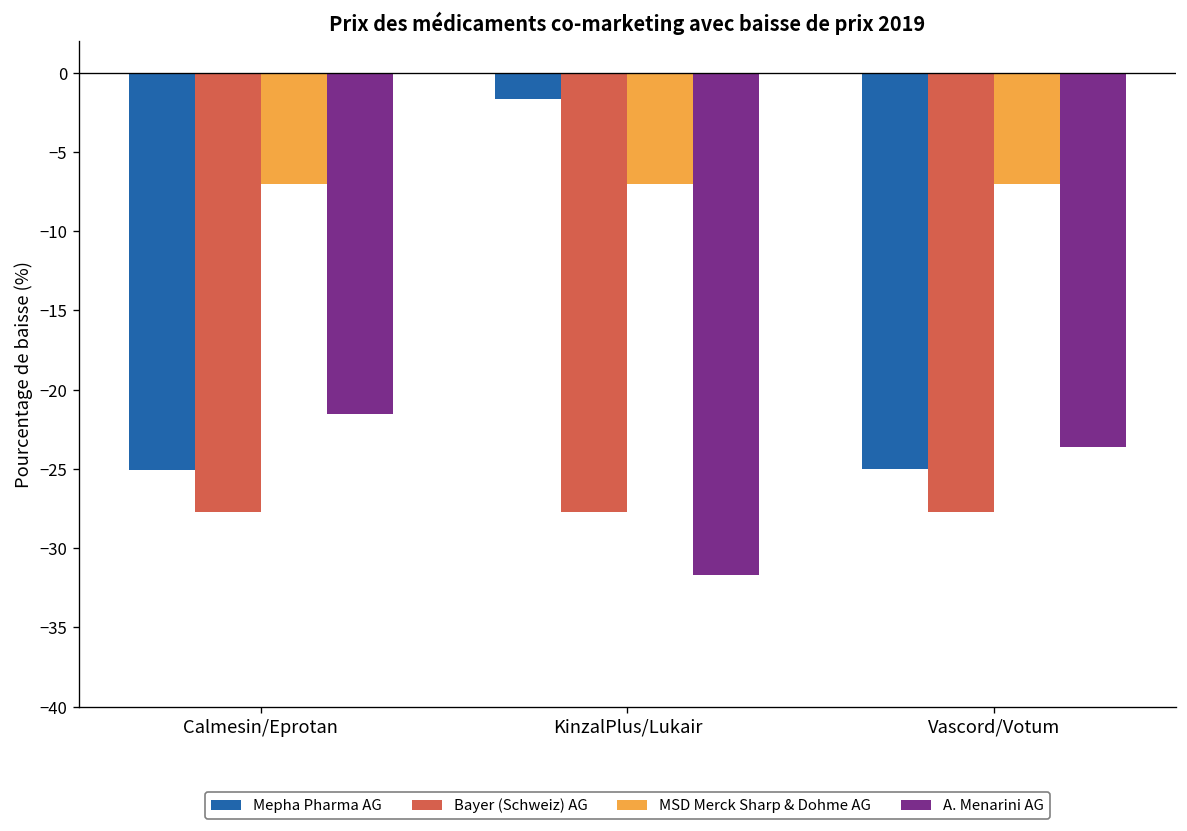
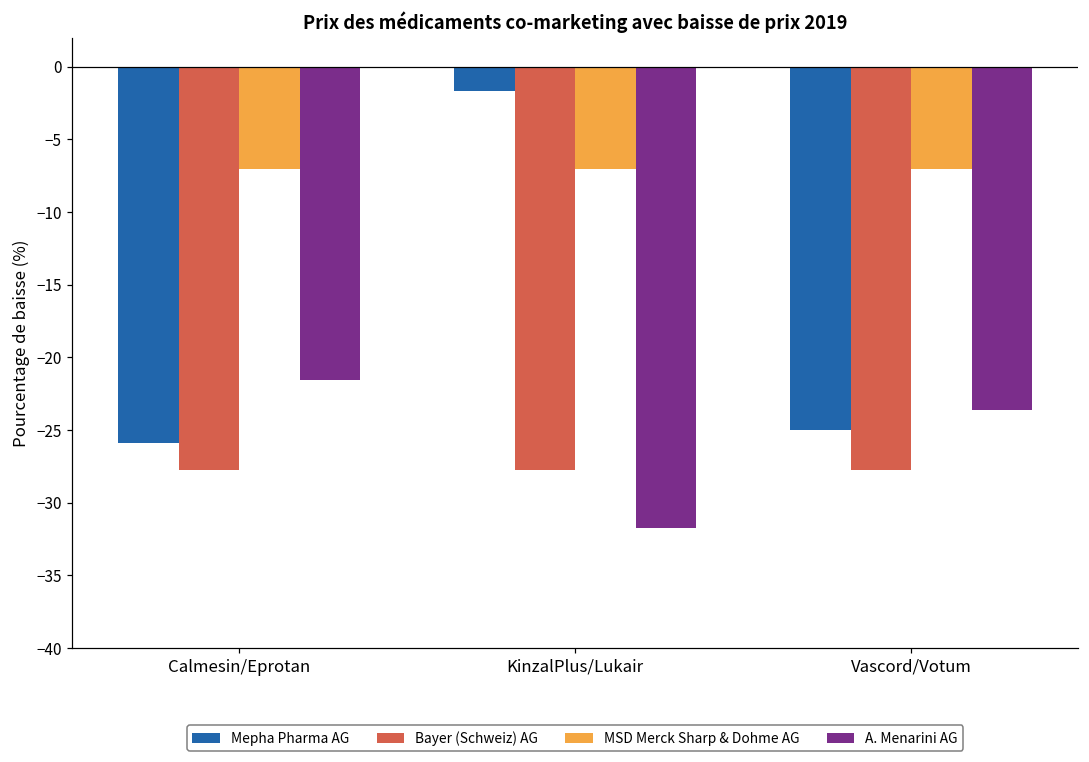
Mepha Pharma AG, Calmesin/Eprotan: -25.0 -> -25.9
